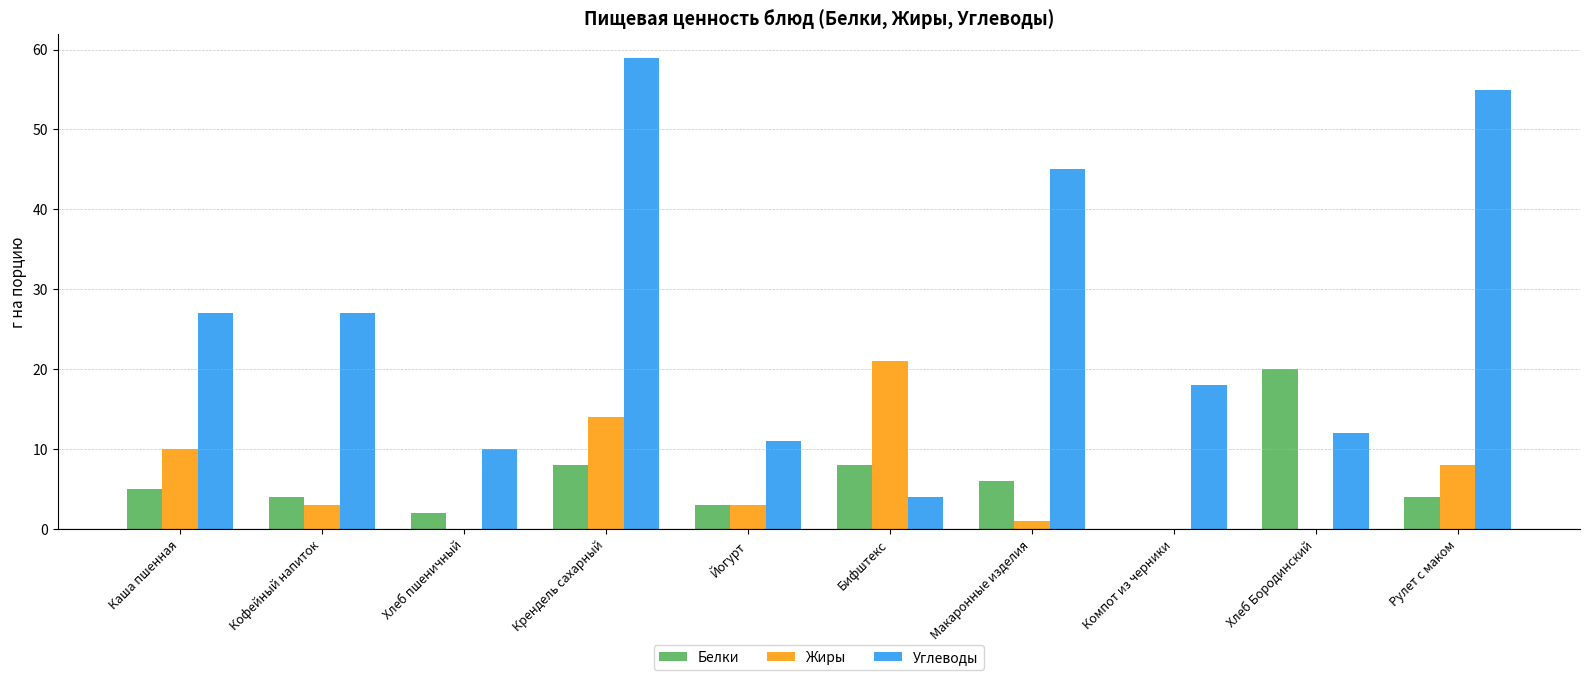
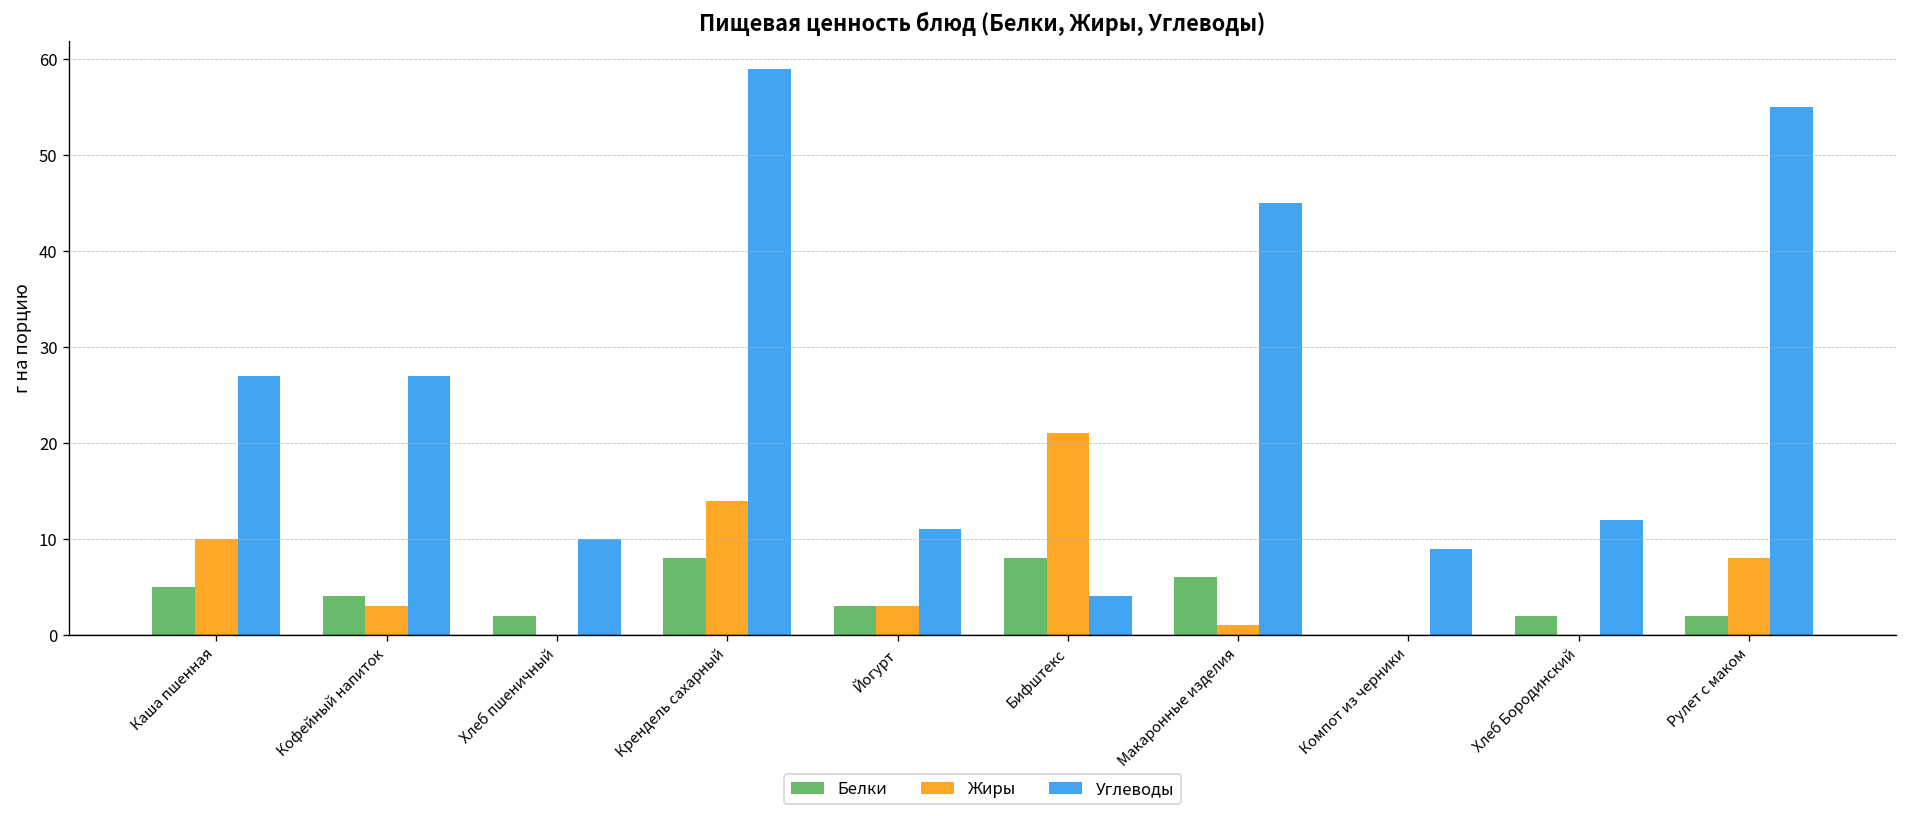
Углеводы, Компот из черники: 18 -> 9
Белки, Хлеб Бородинский: 20 -> 2
Белки, Рулет с маком: 4 -> 2
